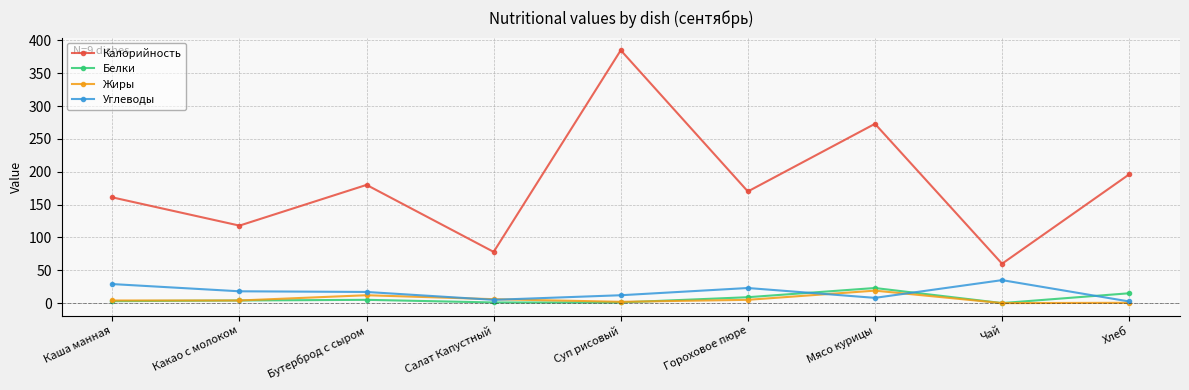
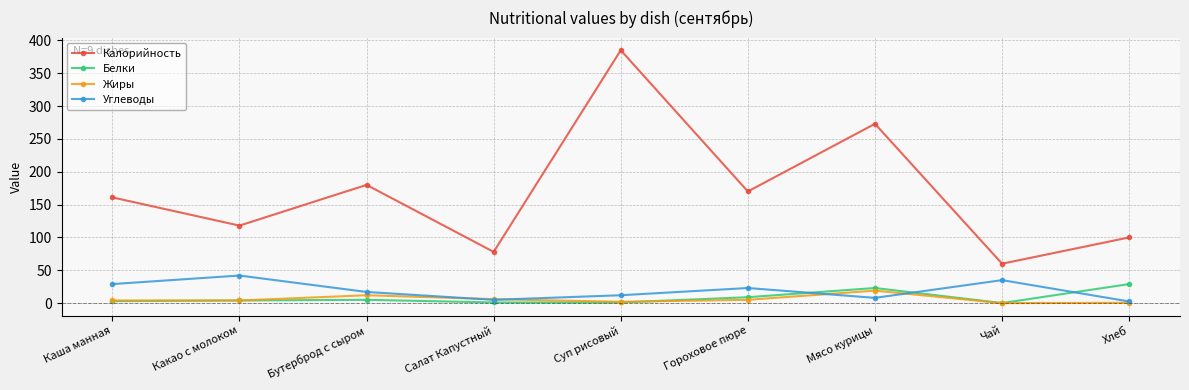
Углеводы, Какао с молоком: 20 -> 40
Калорийность, Хлеб: 200 -> 100
Белки, Хлеб: 20 -> 30
